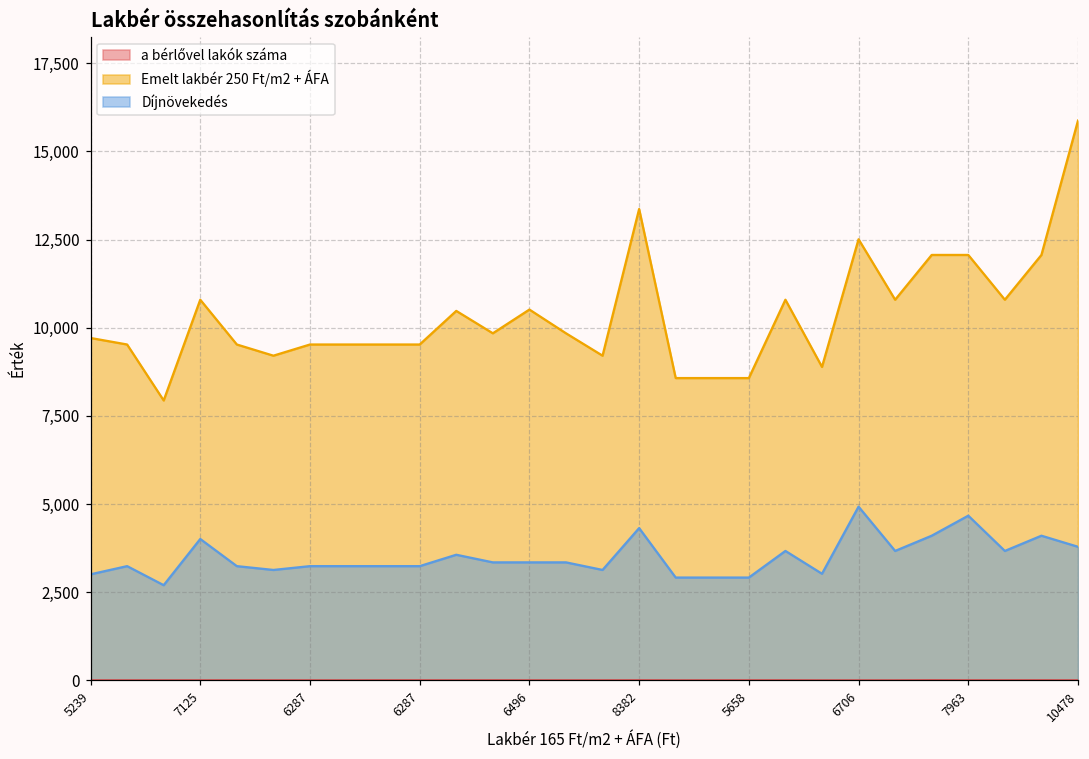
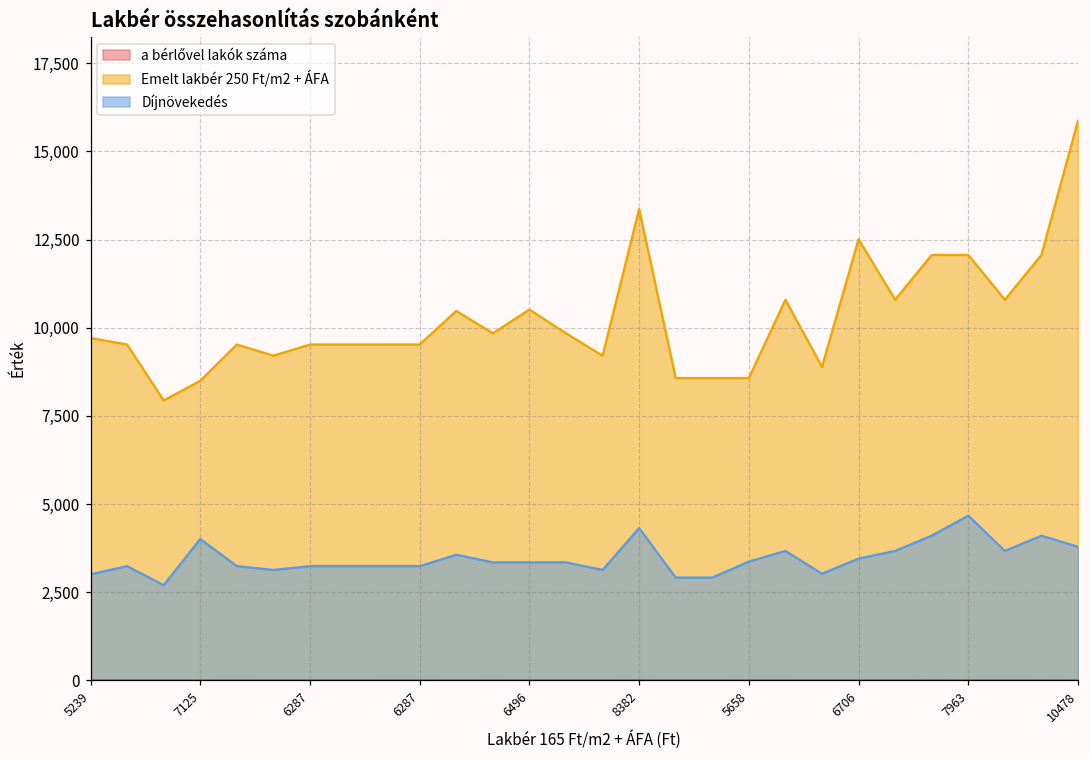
Emelt lakbér 250 Ft/m2 + ÁFA, 7125: 10,800 -> 8,500
Díjnövekedés, 5658: 2,900 -> 3,400
Díjnövekedés, 6706: 4,900 -> 3,500
